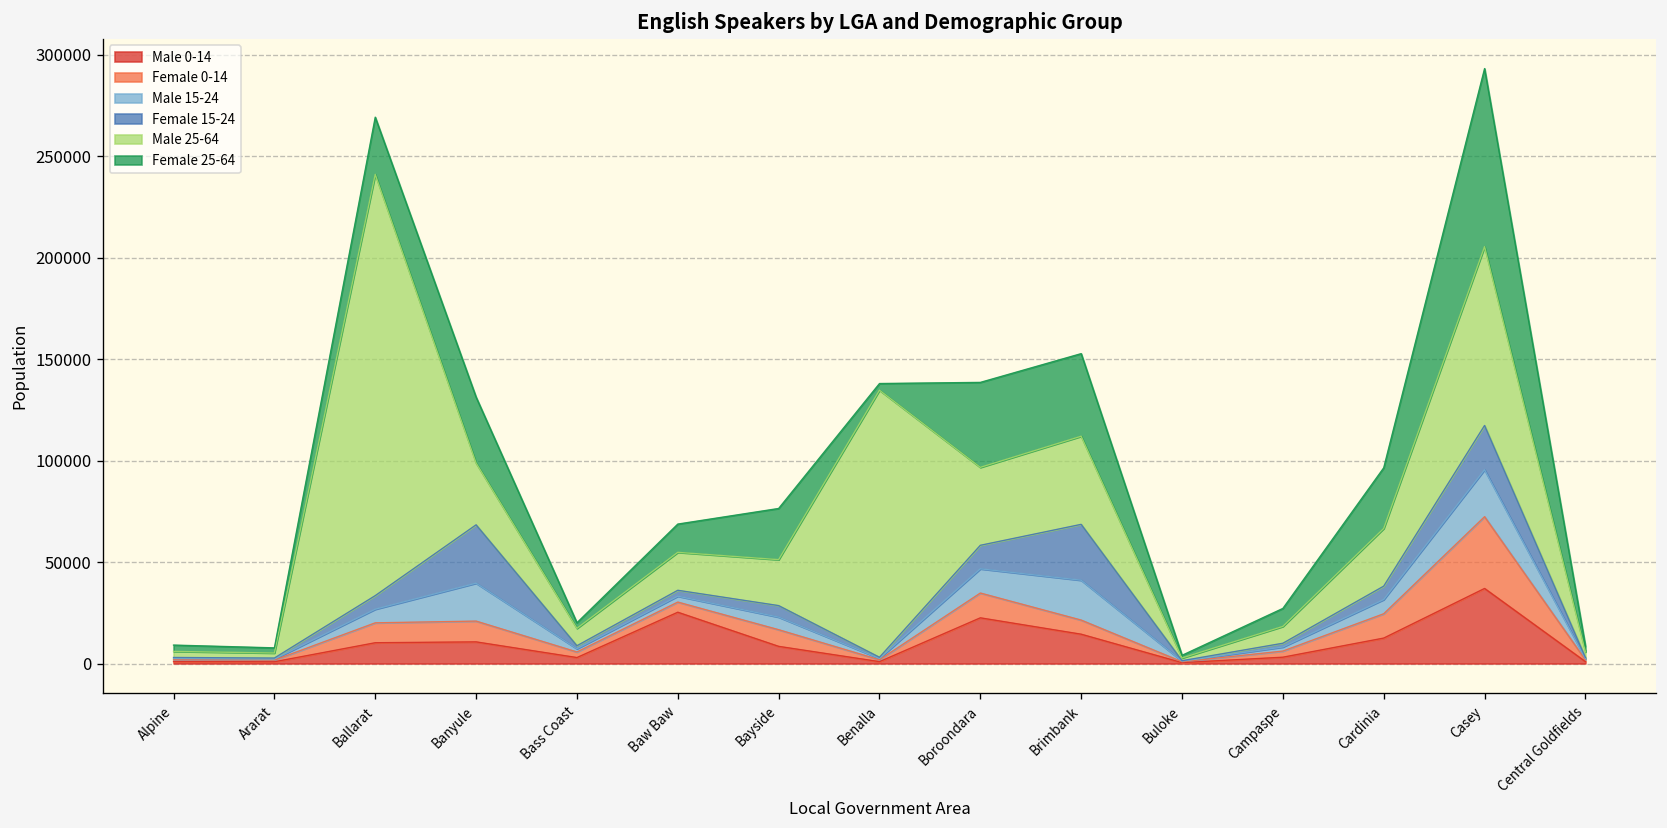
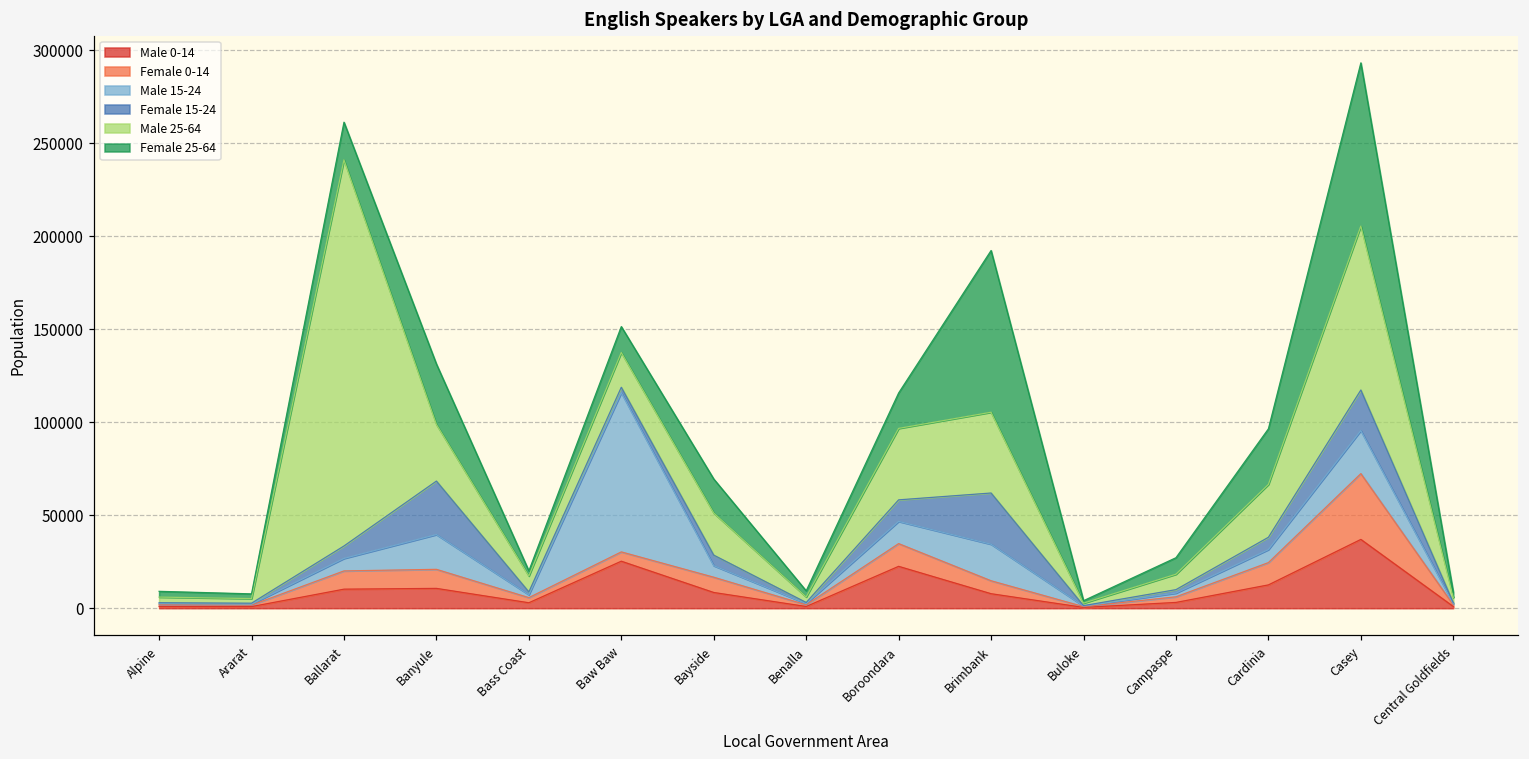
Female 25-64, Ballarat: 28000 -> 20000
Male 15-24, Baw Baw: 3000 -> 86000
Female 25-64, Bayside: 25000 -> 18000
Male 25-64, Benalla: 132000 -> 3000
Female 25-64, Boroondara: 42000 -> 19000
Male 0-14, Brimbank: 14000 -> 8000
Female 25-64, Brimbank: 41000 -> 87000
